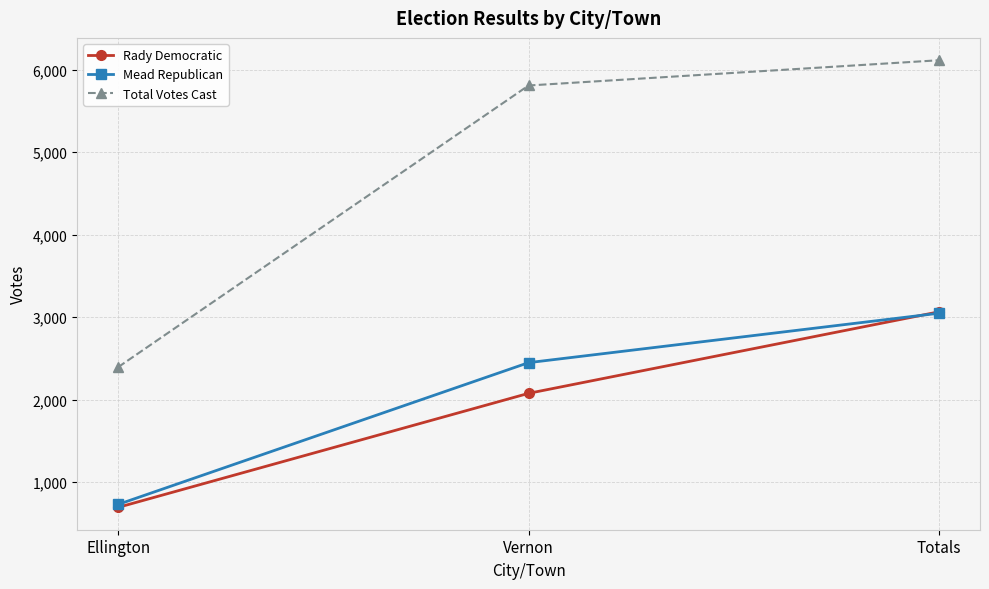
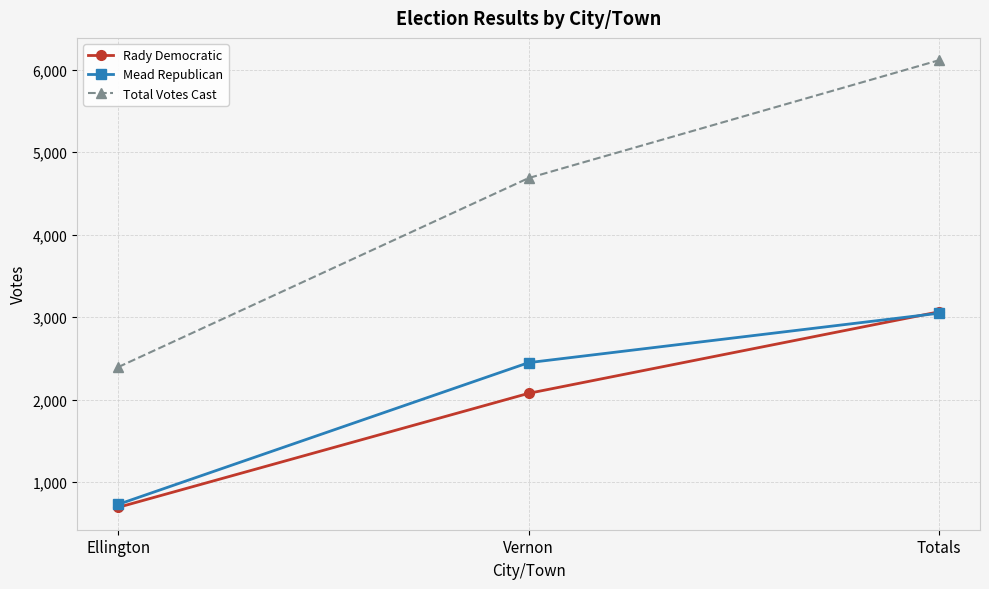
Total Votes Cast, Vernon: 5,800 -> 4,700
